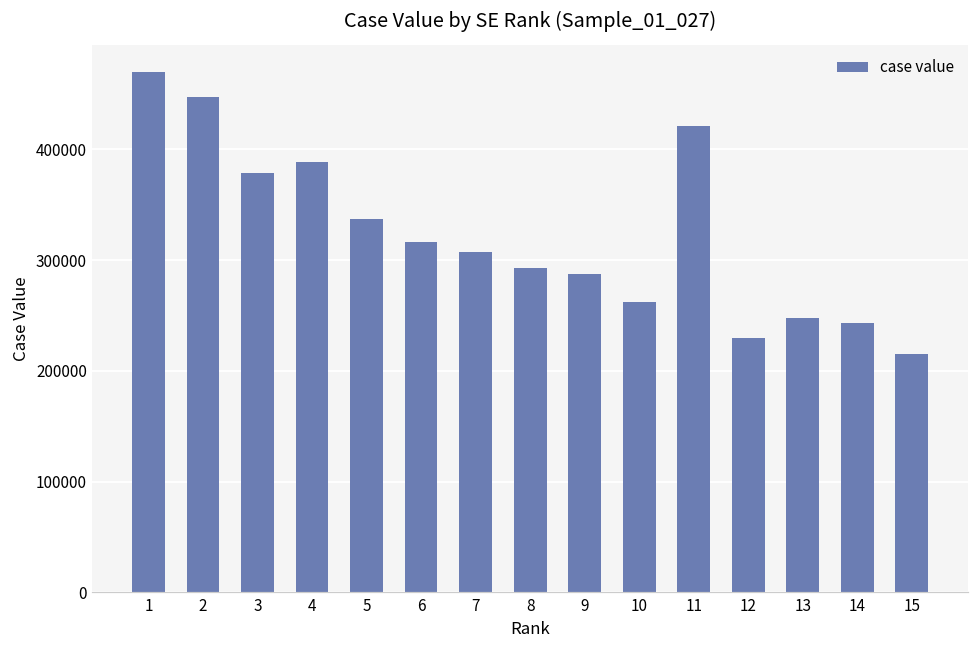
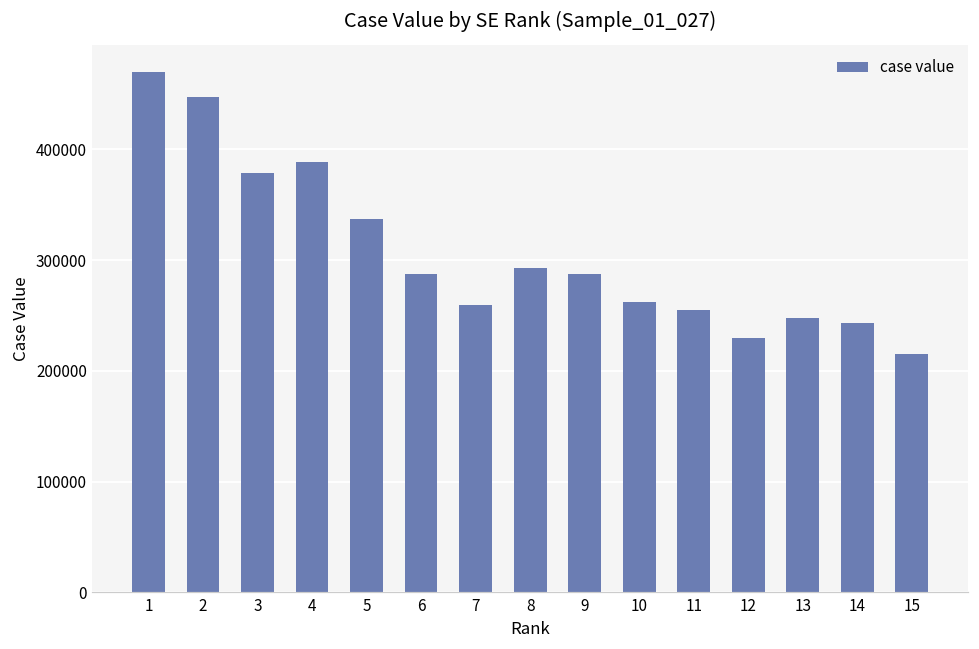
6: 316000 -> 287000
7: 307000 -> 259000
11: 421000 -> 254000
